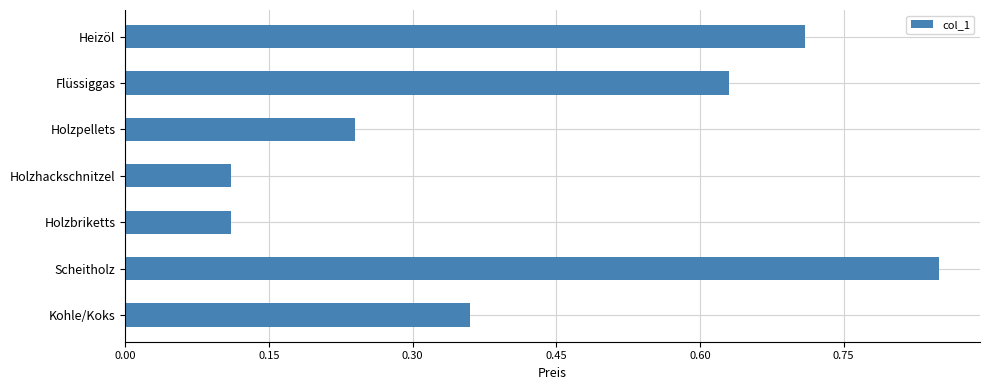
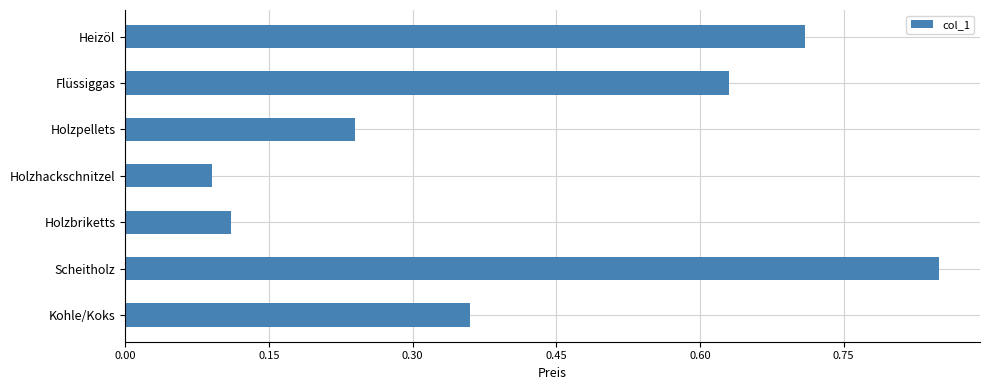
Holzhackschnitzel: 0.11 -> 0.09
